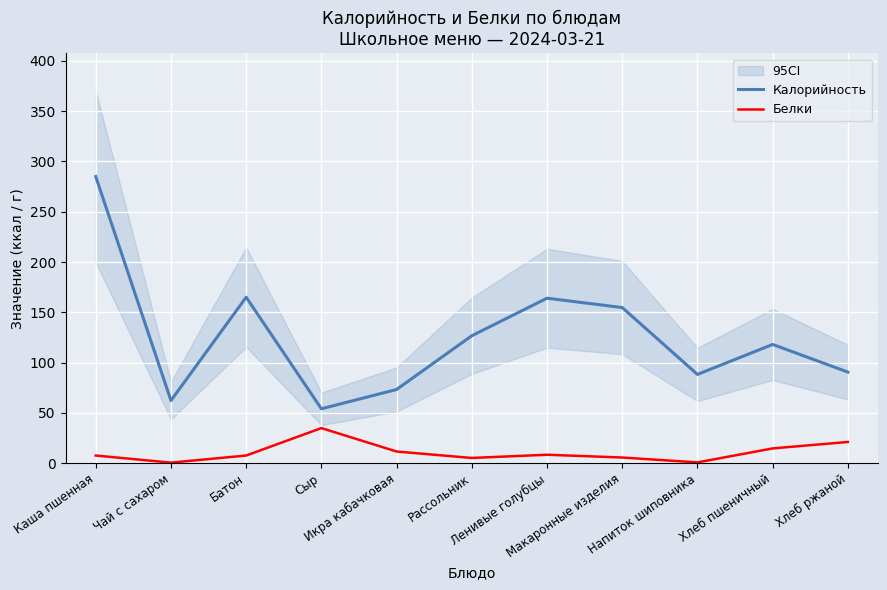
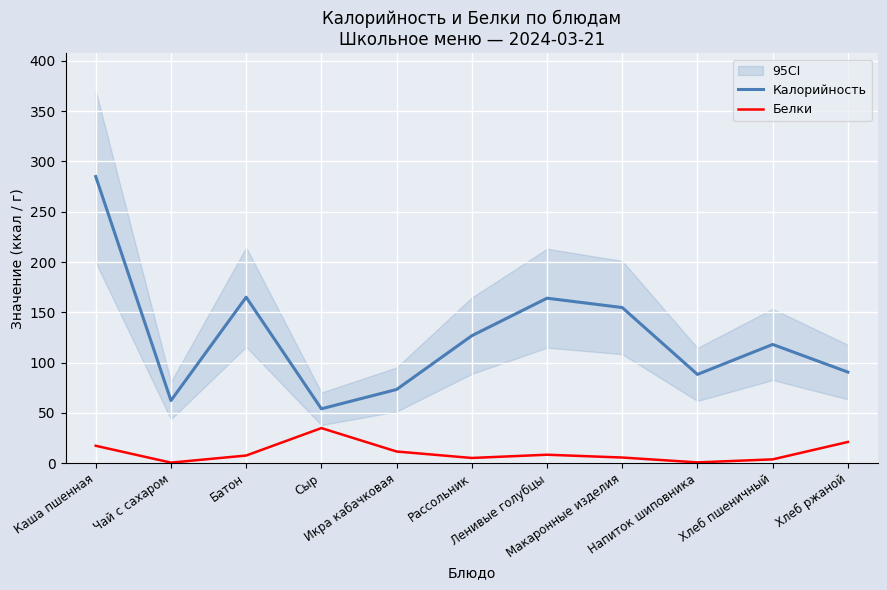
Белки, Каша пшенная: 8 -> 17
Белки, Хлеб пшеничный: 15 -> 4
